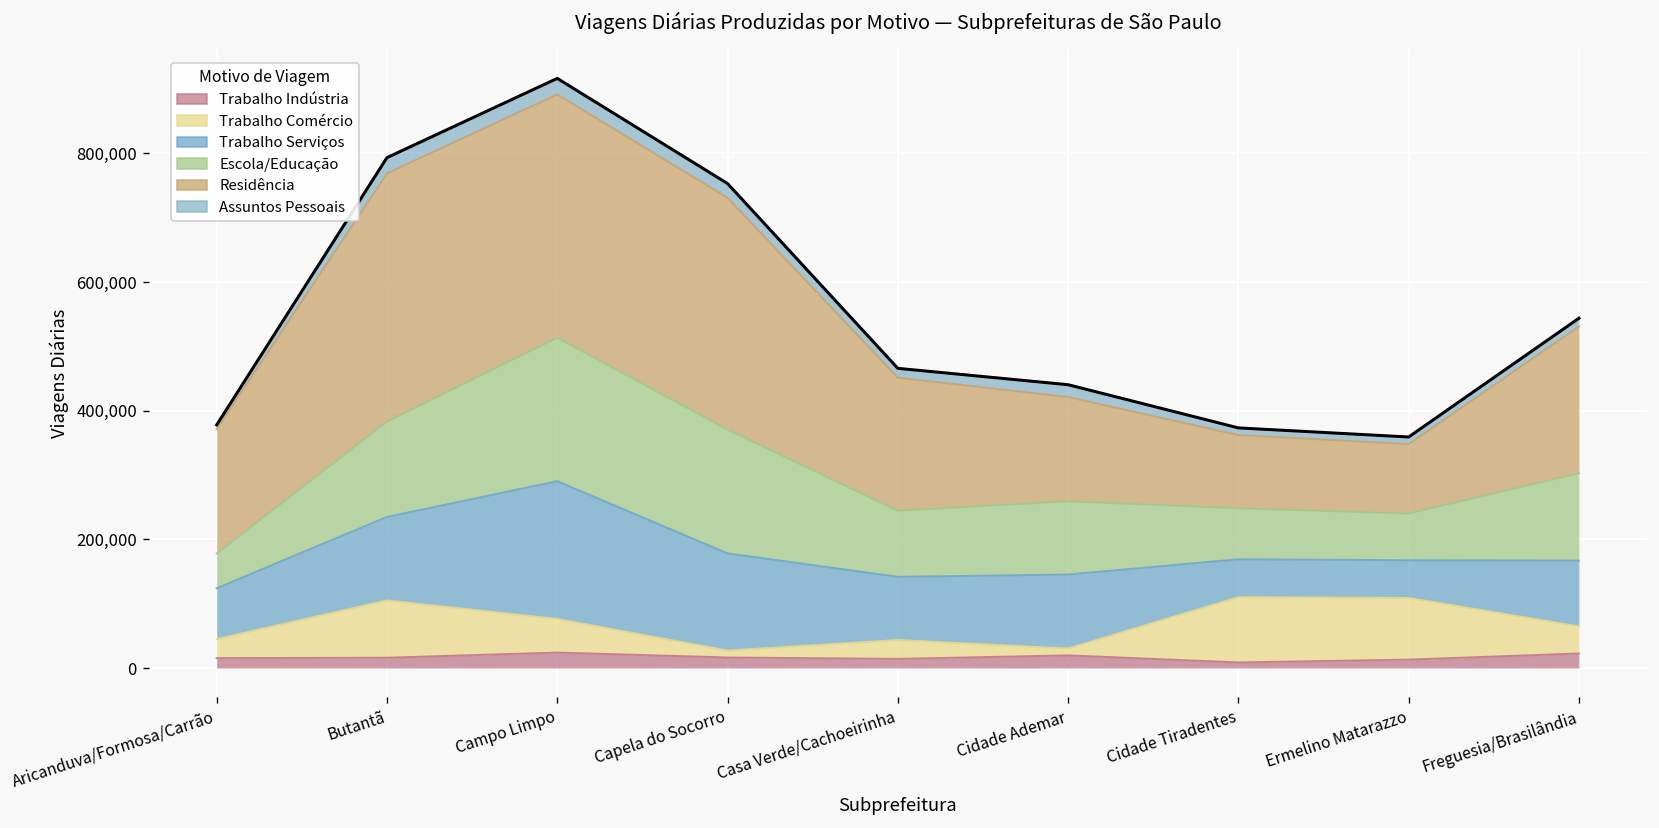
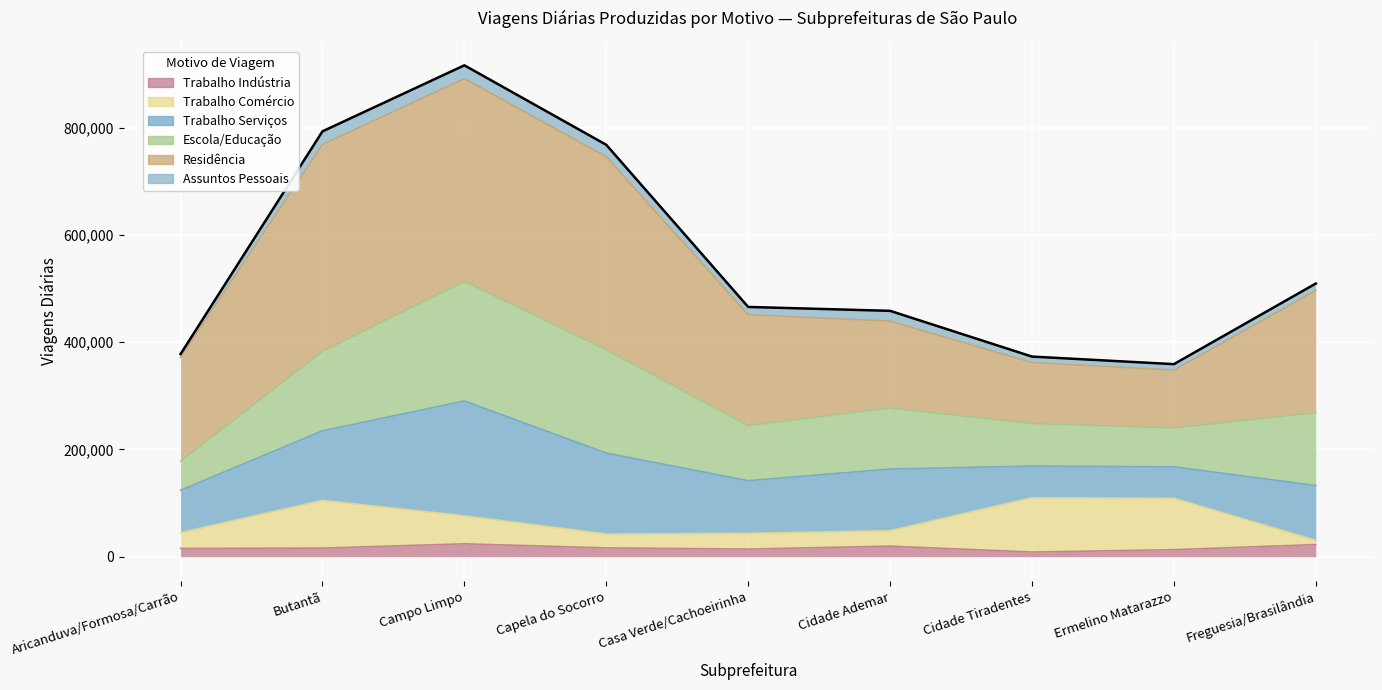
Trabalho Comércio, Capela do Socorro: 10,000 -> 30,000
Trabalho Comércio, Cidade Ademar: 10,000 -> 30,000
Trabalho Comércio, Freguesia/Brasilândia: 40,000 -> 10,000
